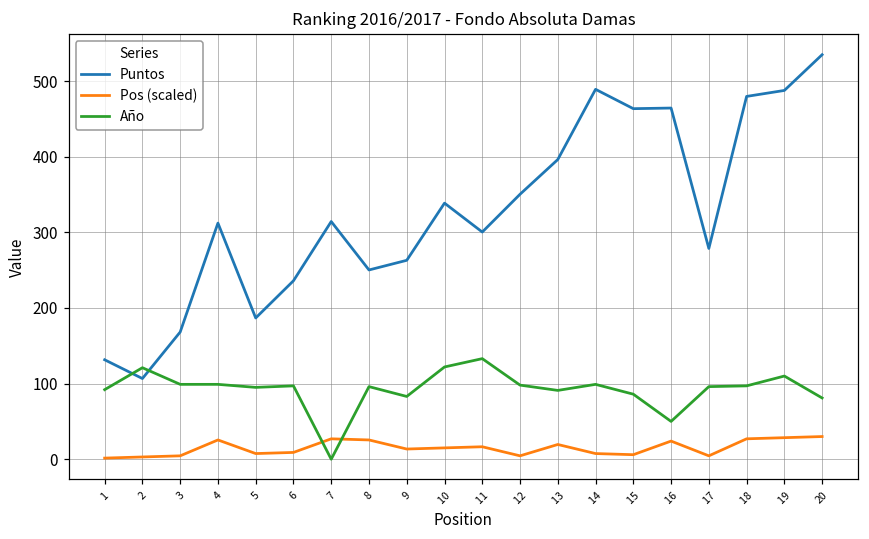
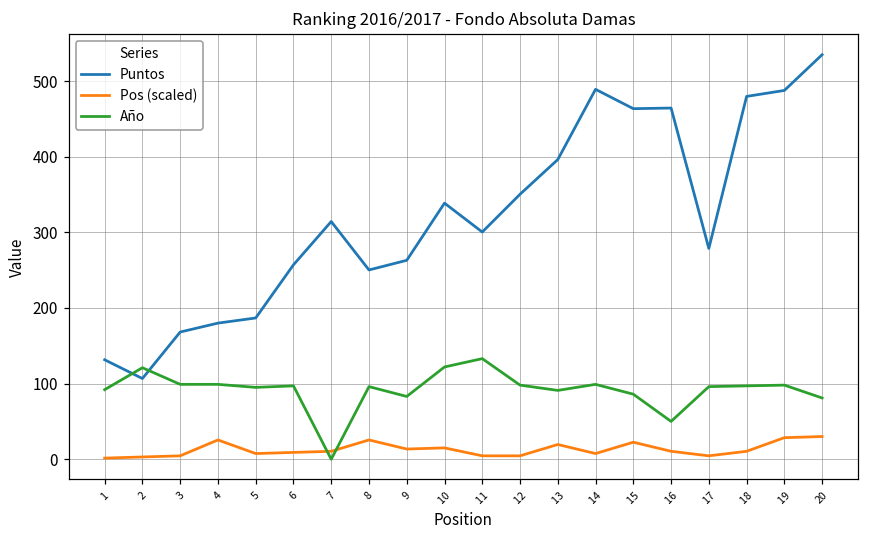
Puntos, 4: 310 -> 180
Puntos, 6: 240 -> 260
Pos (scaled), 7: 30 -> 10
Pos (scaled), 11: 20 -> 0
Pos (scaled), 15: 10 -> 20
Pos (scaled), 16: 20 -> 10
Pos (scaled), 18: 30 -> 10
Año, 19: 110 -> 100
